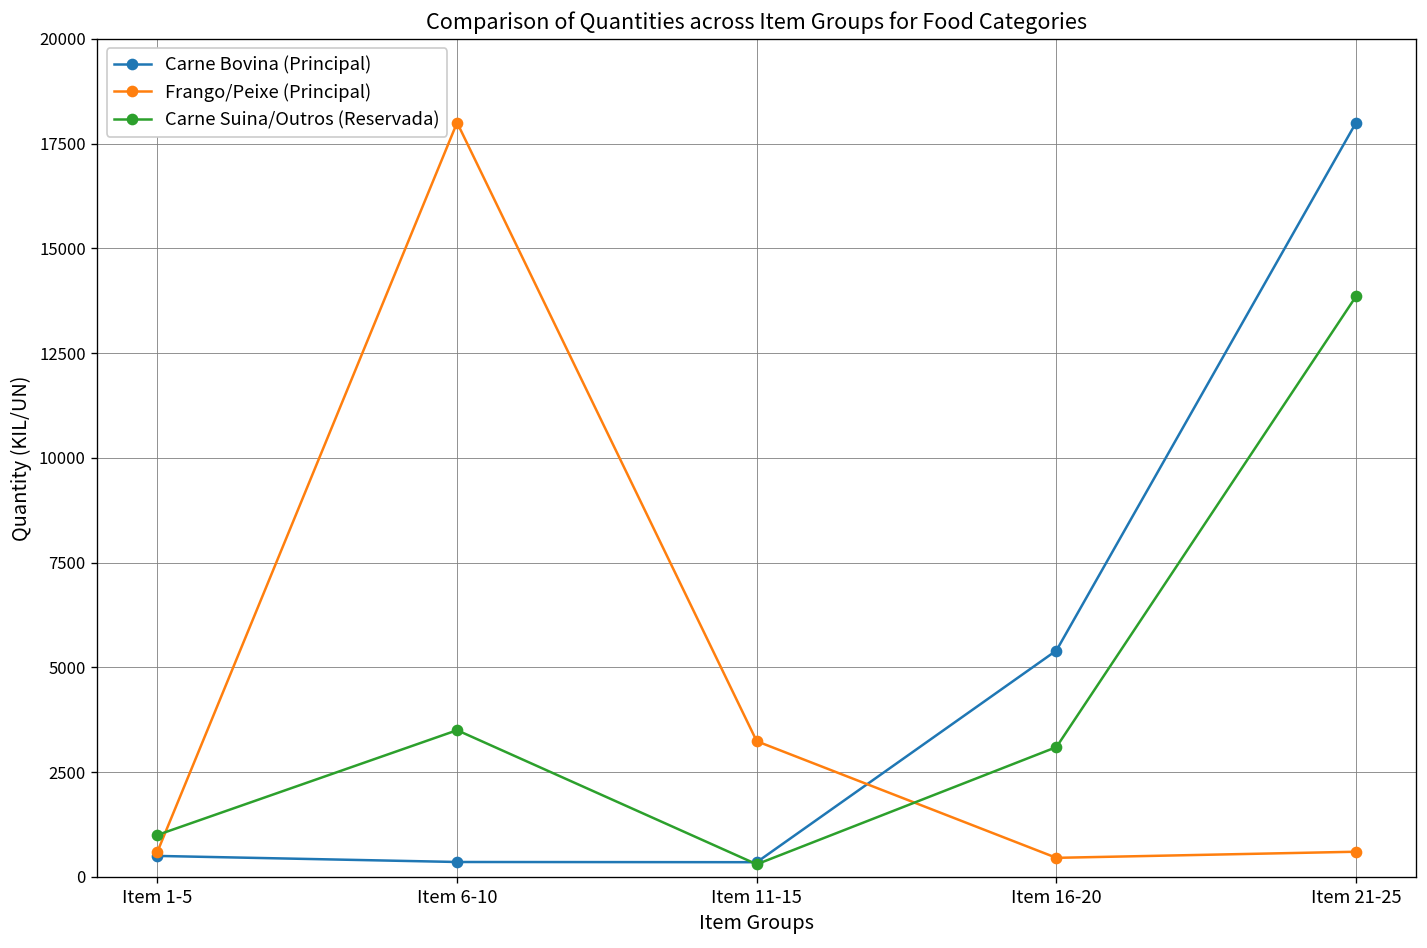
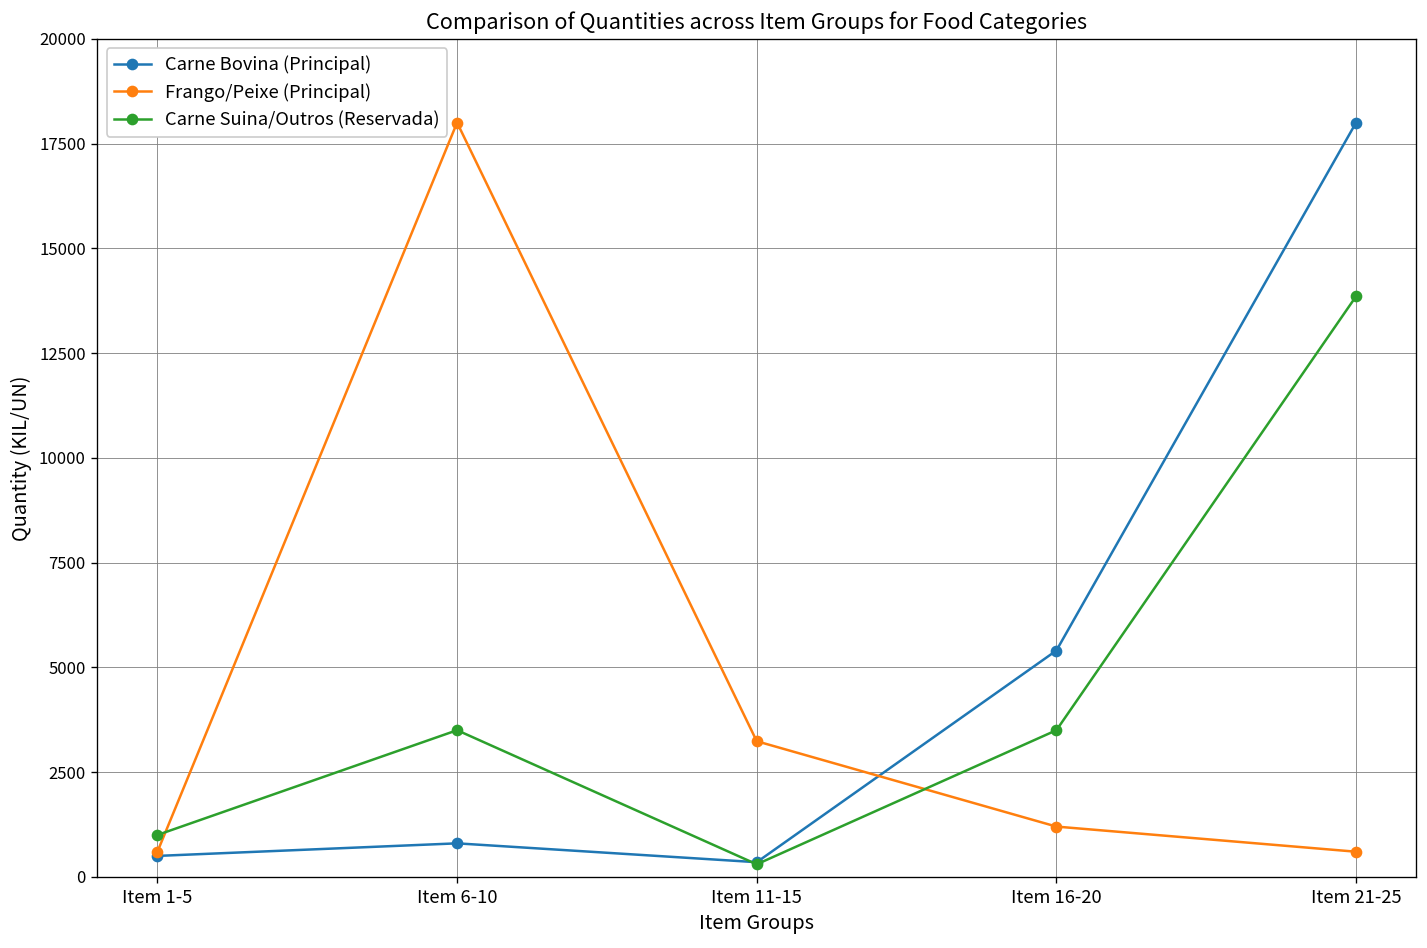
Carne Bovina (Principal), Item 6-10: 400 -> 800
Frango/Peixe (Principal), Item 16-20: 500 -> 1200
Carne Suina/Outros (Reservada), Item 16-20: 3100 -> 3500
